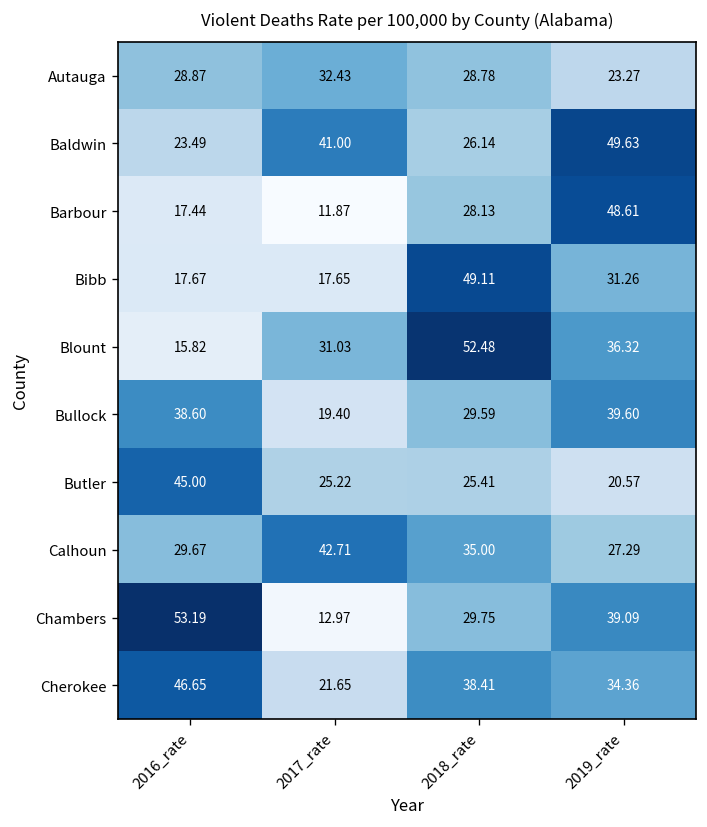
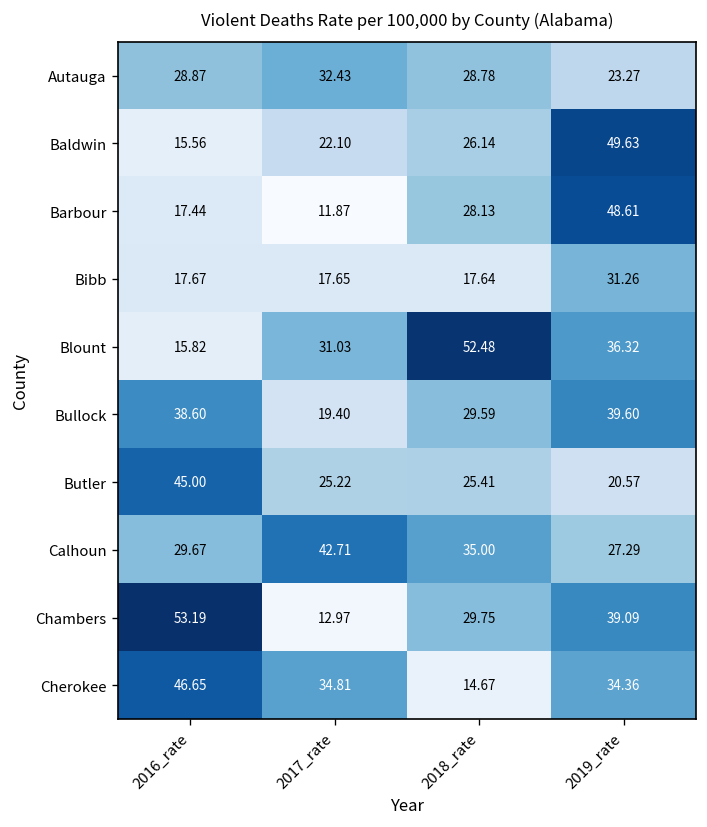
Baldwin, 2016_rate: 23.49 -> 15.56
Baldwin, 2017_rate: 41.00 -> 22.10
Bibb, 2018_rate: 49.11 -> 17.64
Cherokee, 2017_rate: 21.65 -> 34.81
Cherokee, 2018_rate: 38.41 -> 14.67
